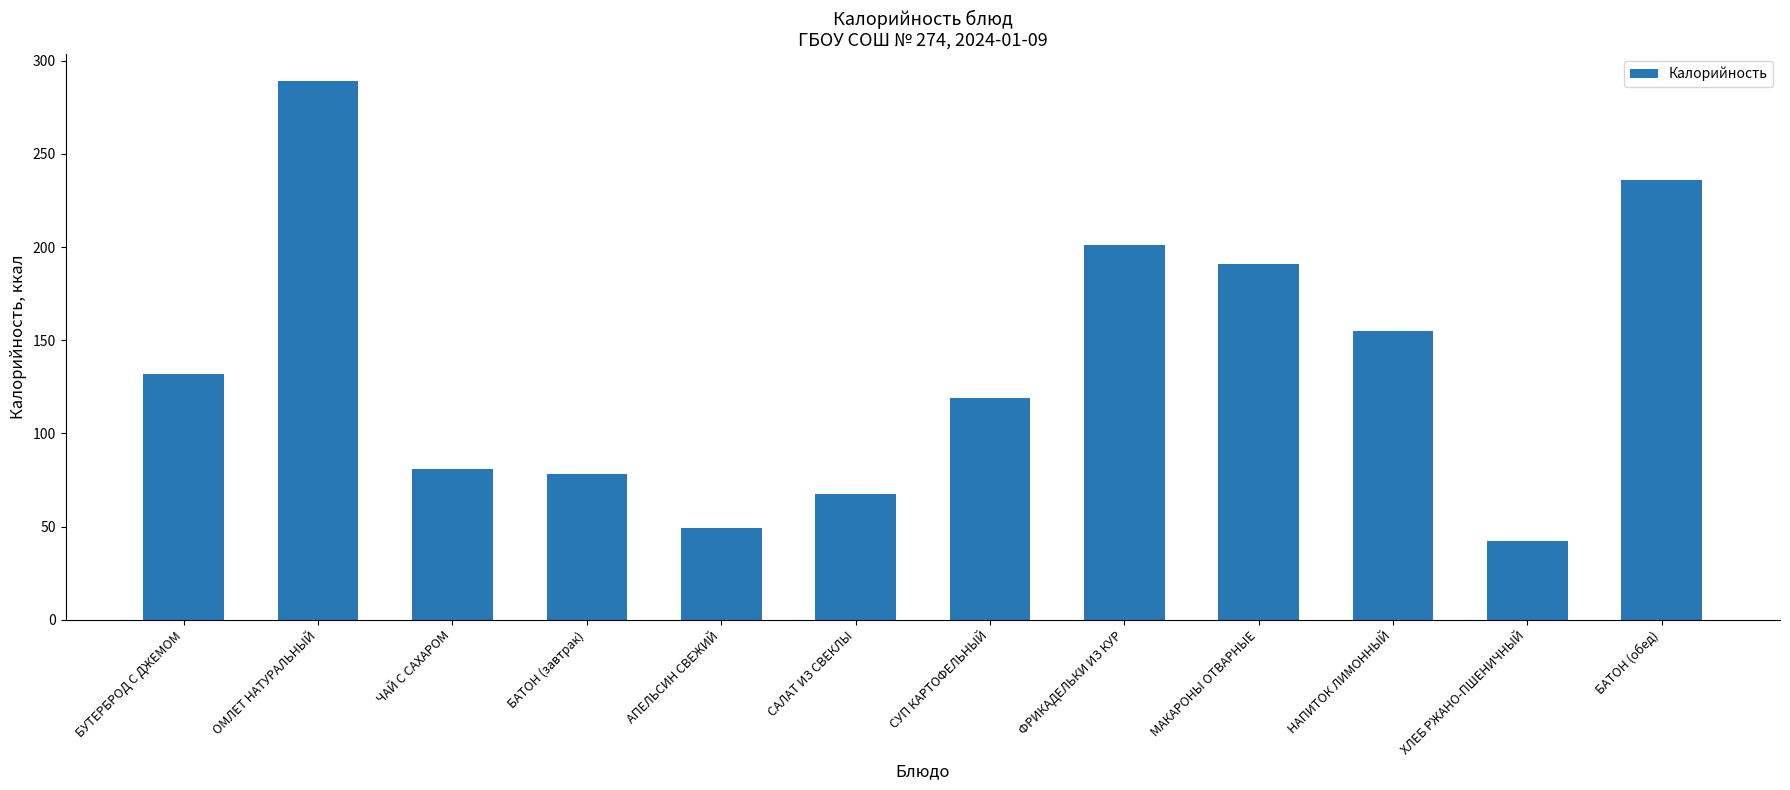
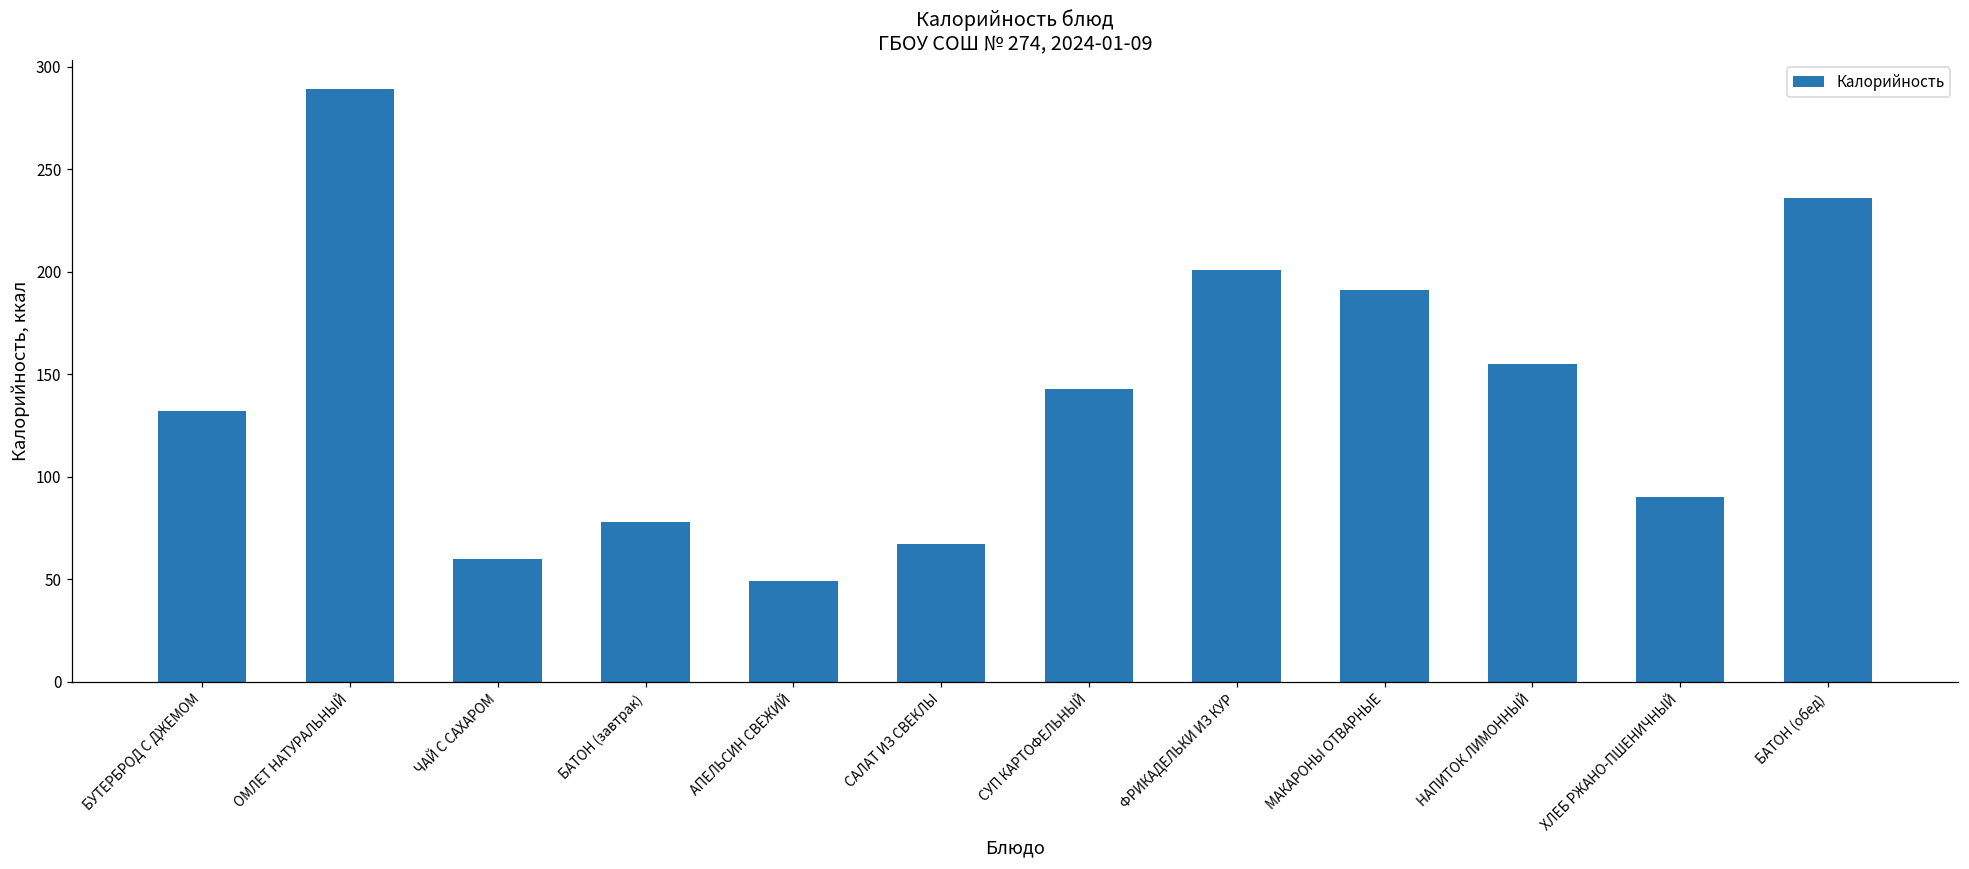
ЧАЙ С САХАРОМ: 81 -> 60
СУП КАРТОФЕЛЬНЫЙ: 119 -> 143
ХЛЕБ РЖАНО-ПШЕНИЧНЫЙ: 42 -> 90
